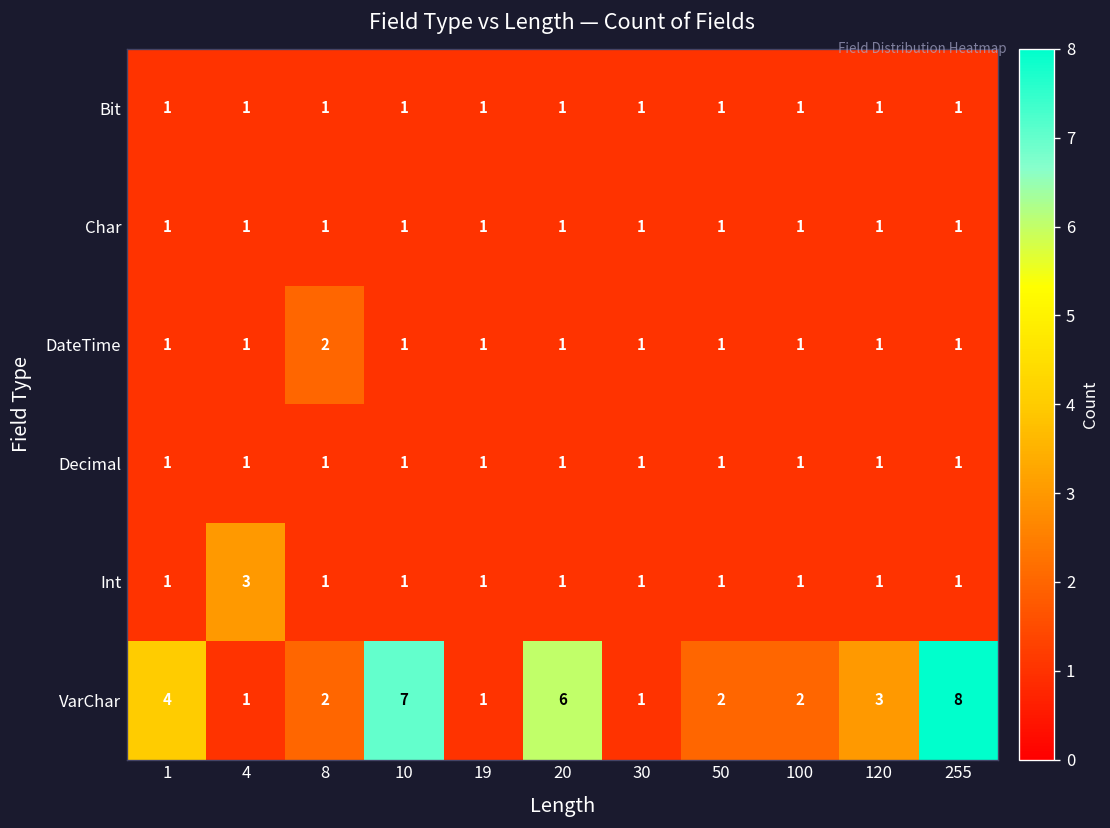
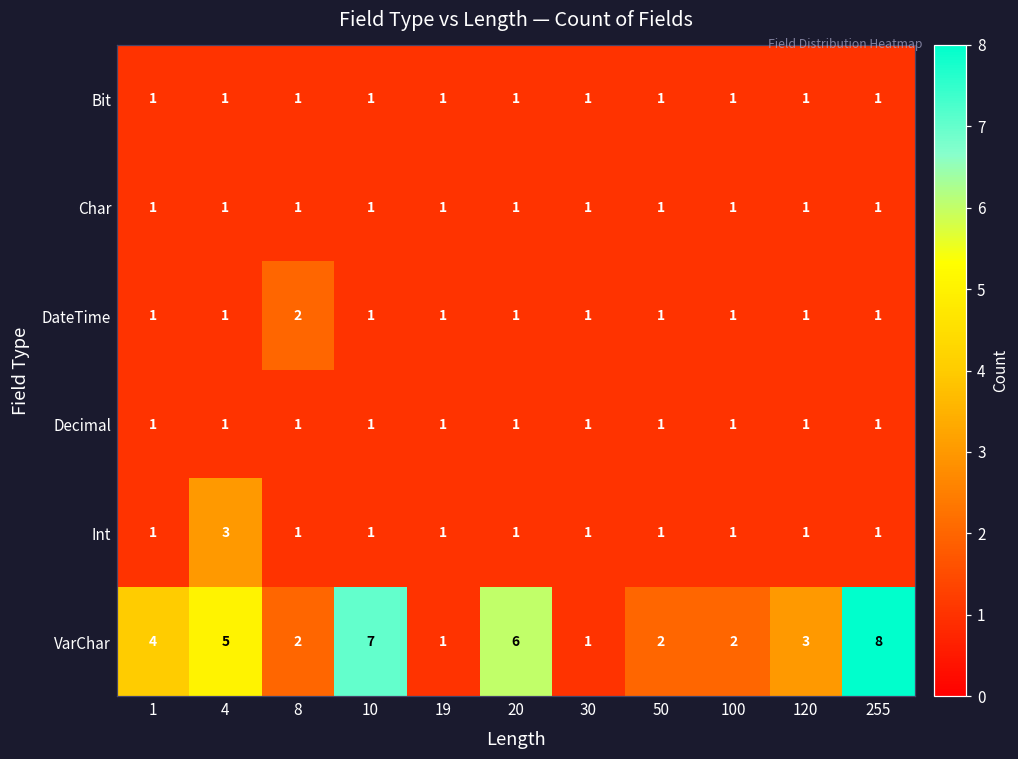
VarChar, 4: 1 -> 5
